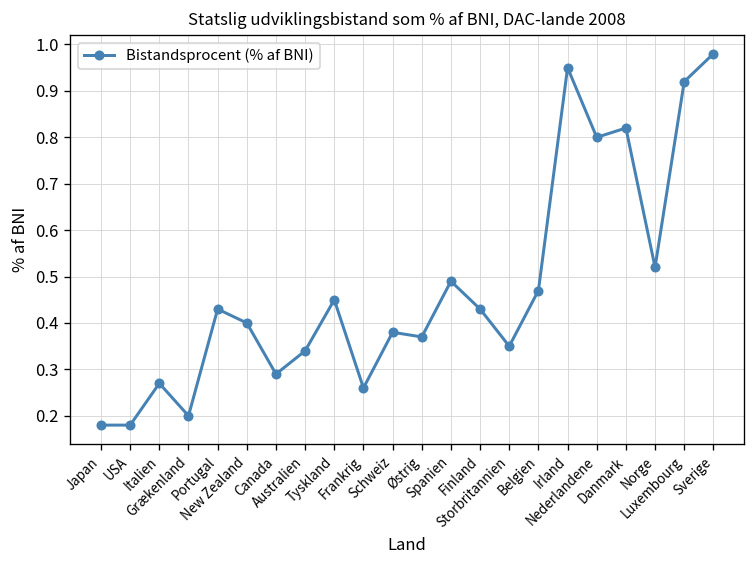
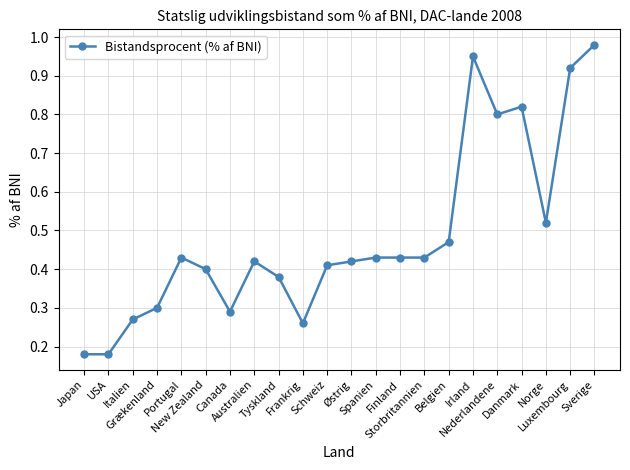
Grækenland: 0.2 -> 0.3
Australien: 0.34 -> 0.42
Tyskland: 0.45 -> 0.38
Schweiz: 0.38 -> 0.41
Østrig: 0.37 -> 0.42
Spanien: 0.49 -> 0.43
Storbritannien: 0.35 -> 0.43
